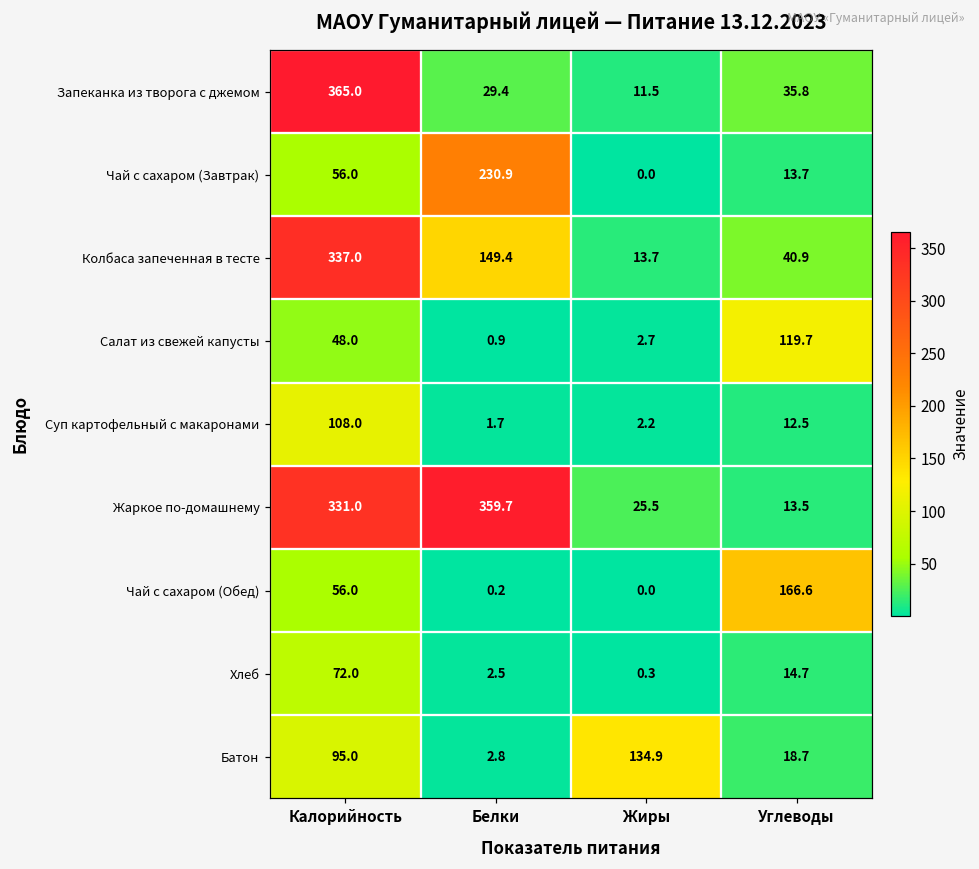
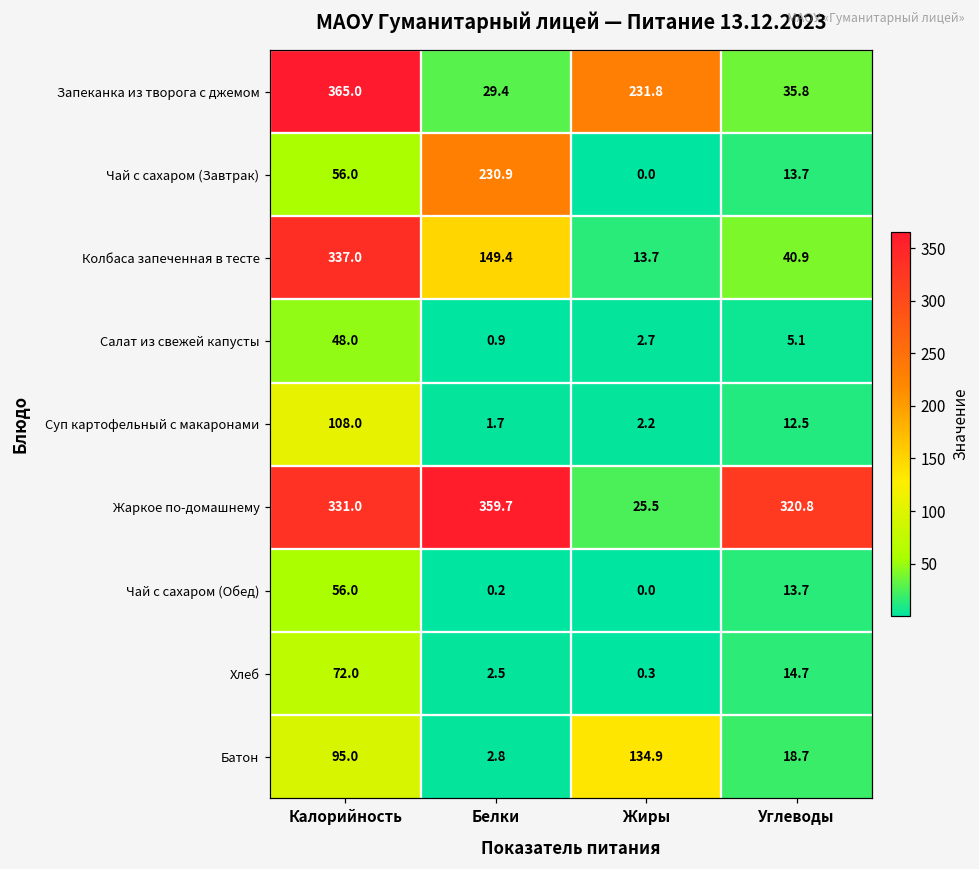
Запеканка из творога с джемом, Жиры: 11.5 -> 231.8
Салат из свежей капусты, Углеводы: 119.7 -> 5.1
Жаркое по-домашнему, Углеводы: 13.5 -> 320.8
Чай с сахаром (Обед), Углеводы: 166.6 -> 13.7
